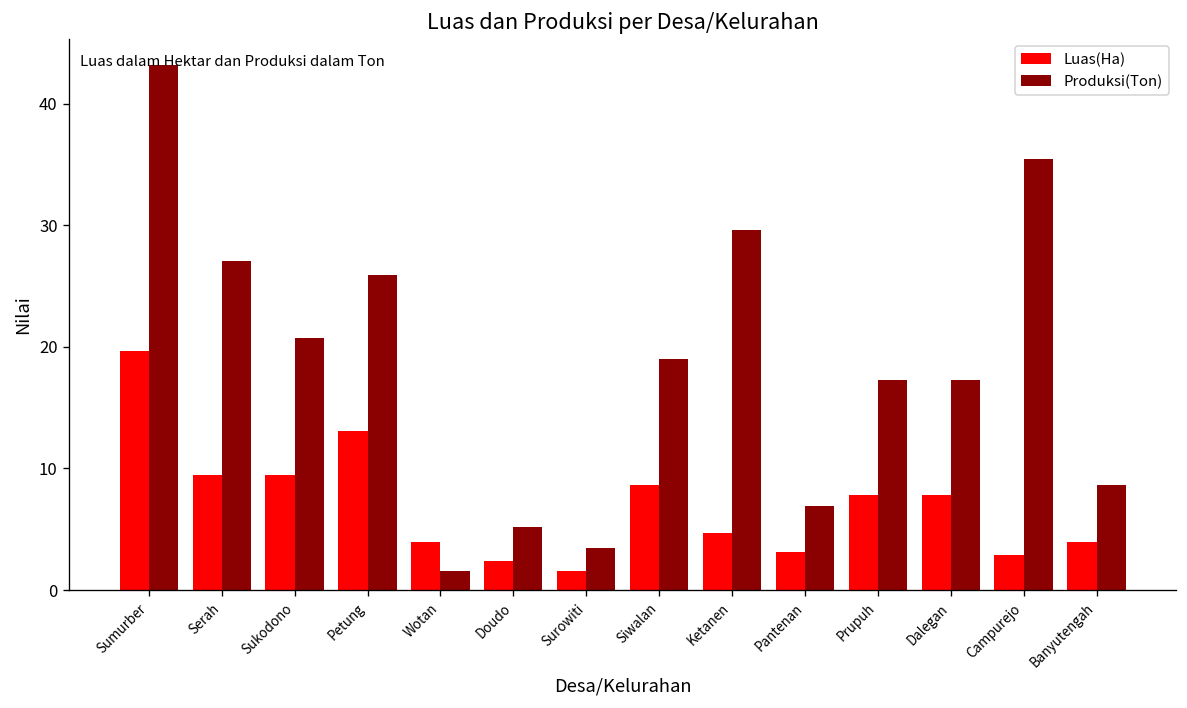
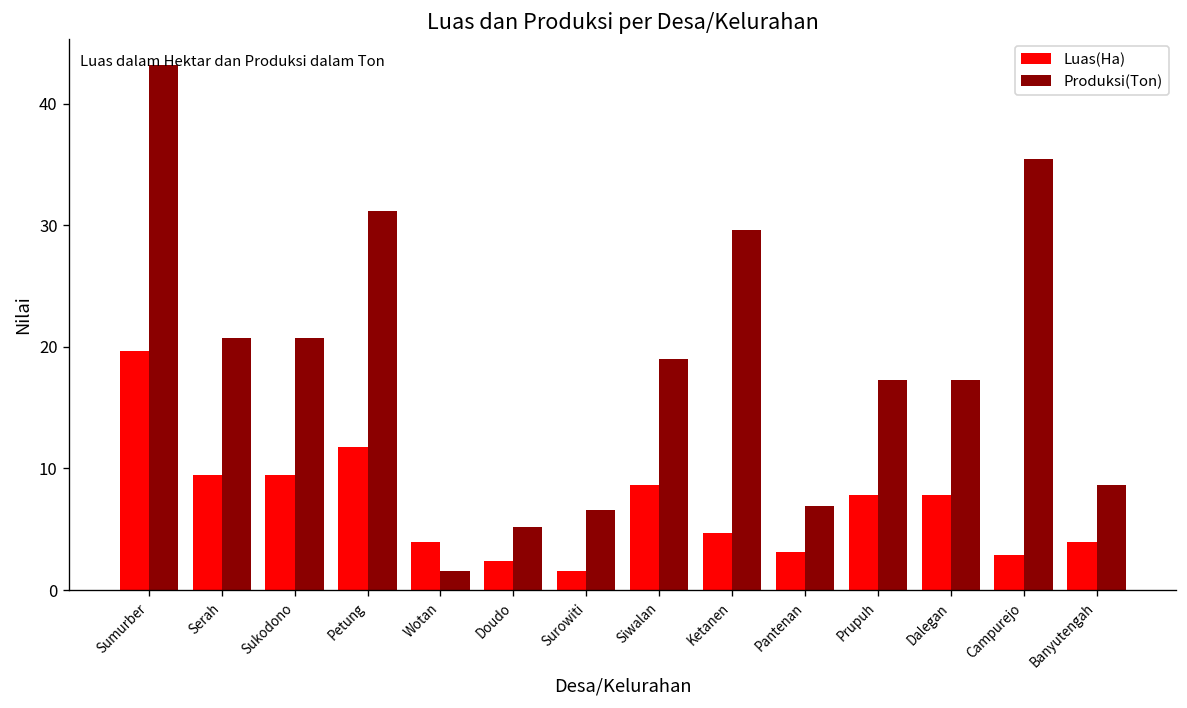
Produksi(Ton), Serah: 27.1 -> 20.7
Luas(Ha), Petung: 13.1 -> 11.8
Produksi(Ton), Petung: 25.9 -> 31.2
Produksi(Ton), Surowiti: 3.5 -> 6.6
